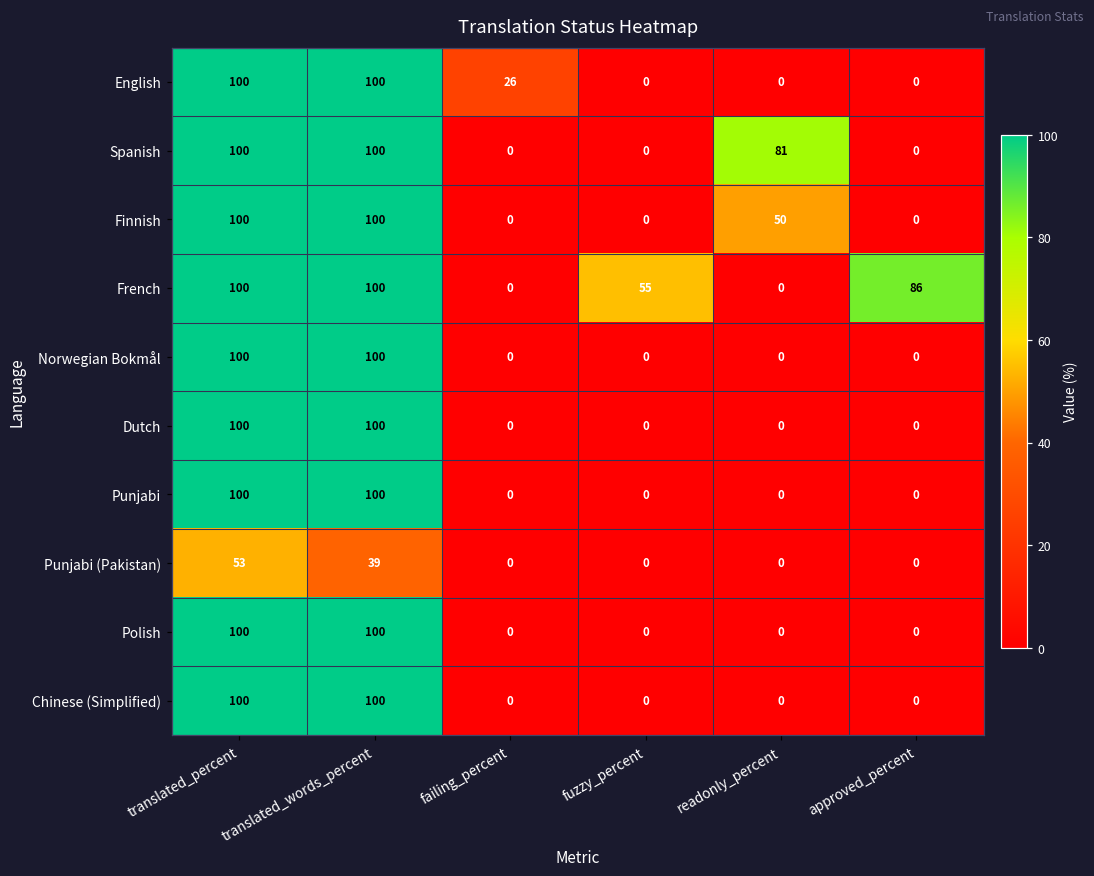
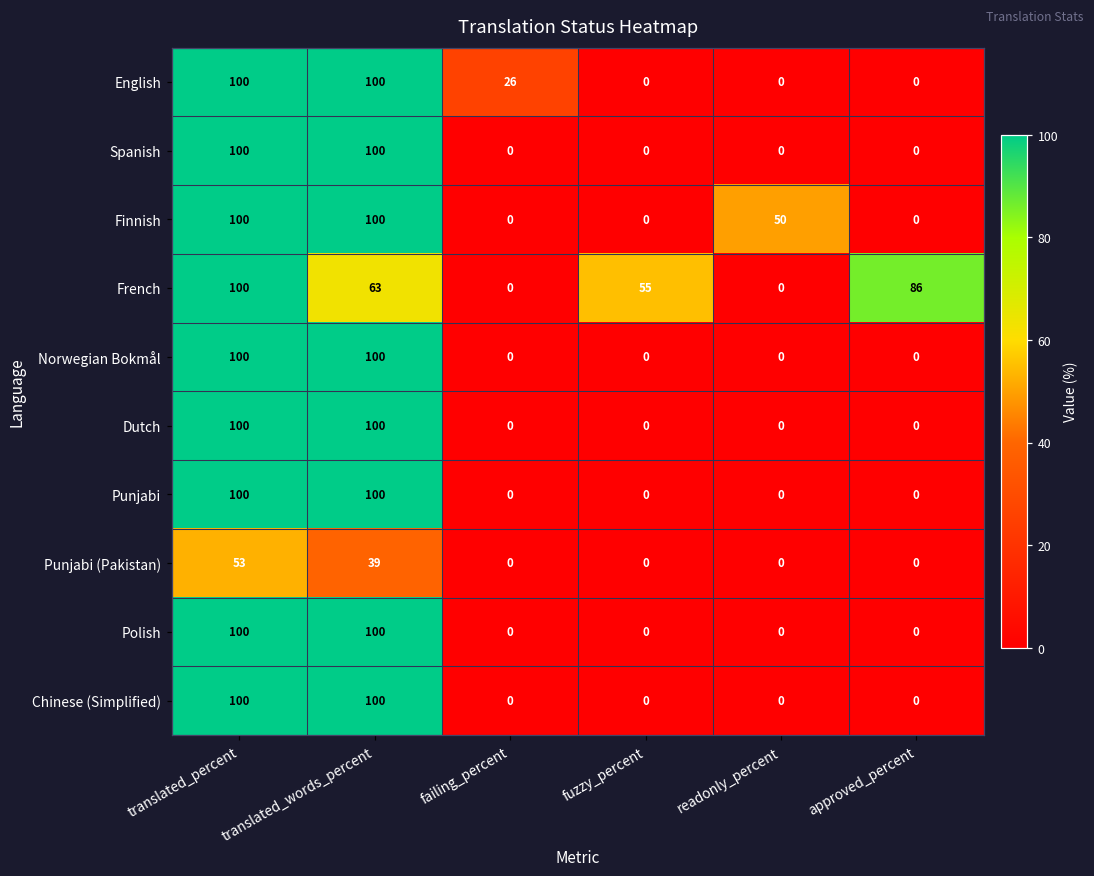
Spanish, readonly_percent: 81 -> 0
French, translated_words_percent: 100 -> 63
